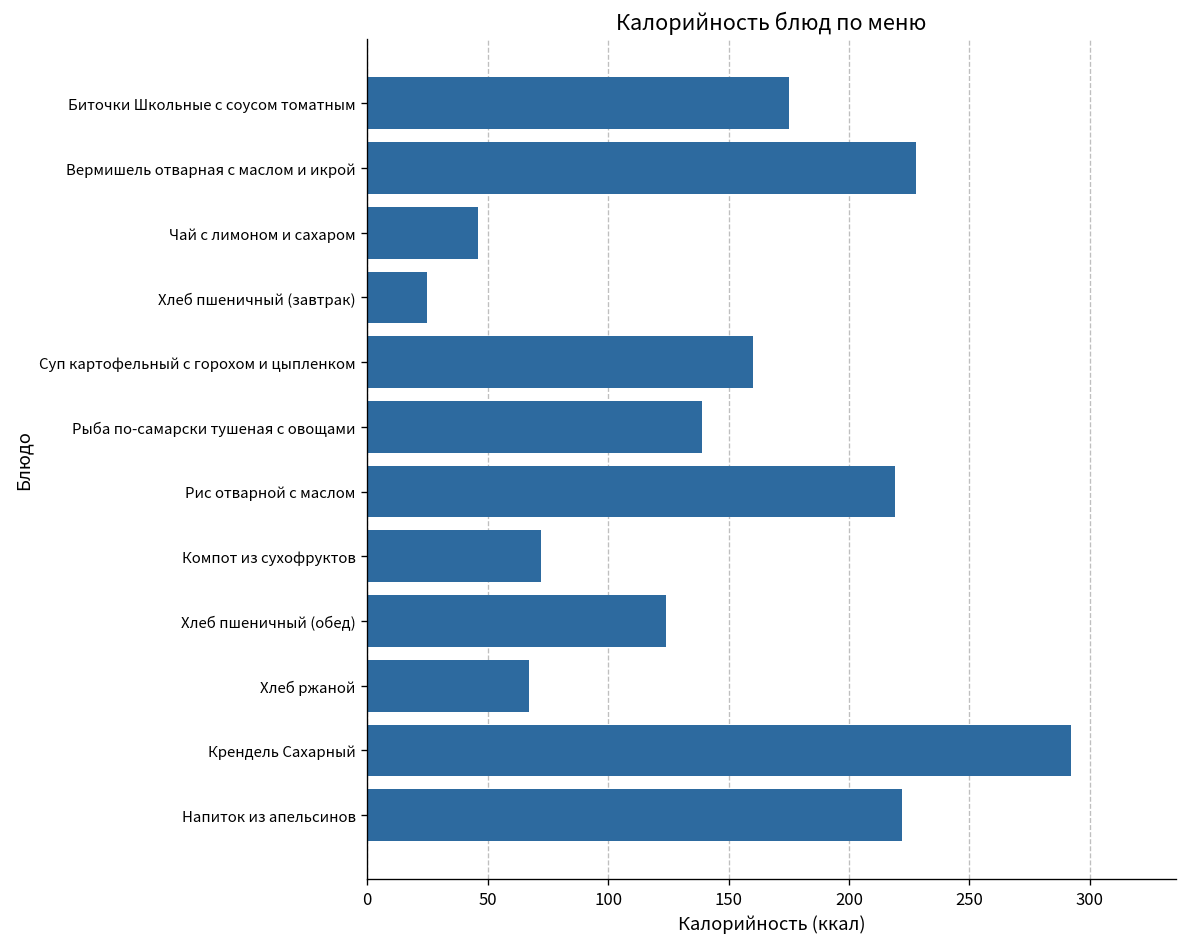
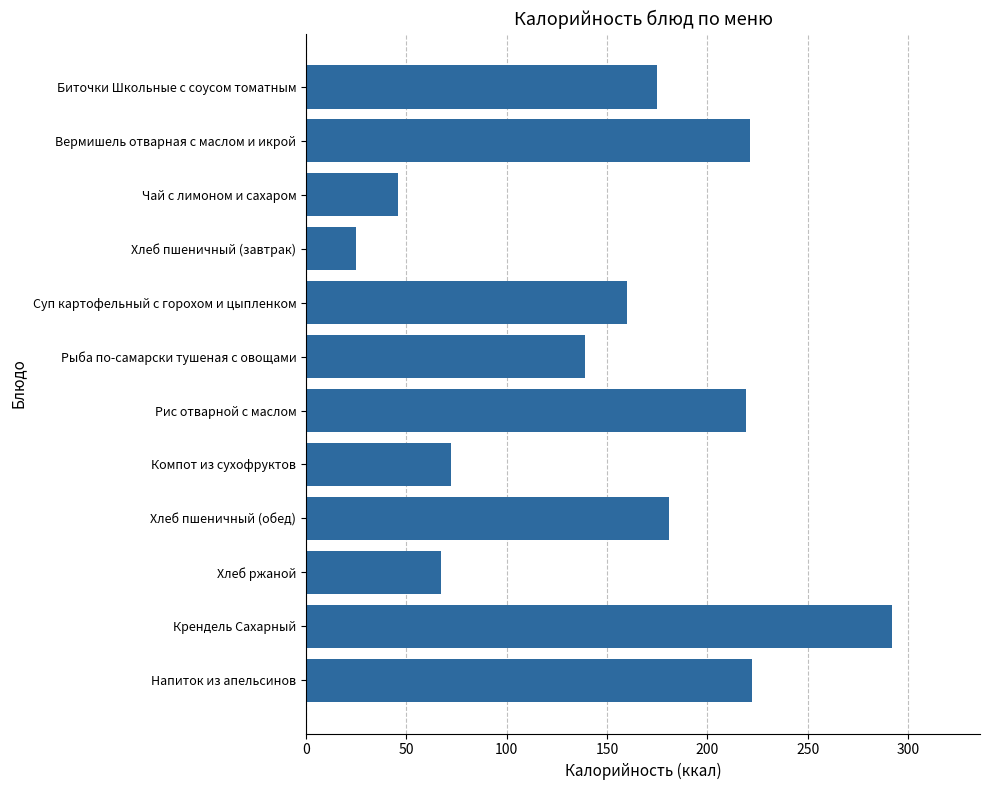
Вермишель отварная с маслом и икрой: 228 -> 221
Хлеб пшеничный (обед): 124 -> 181
